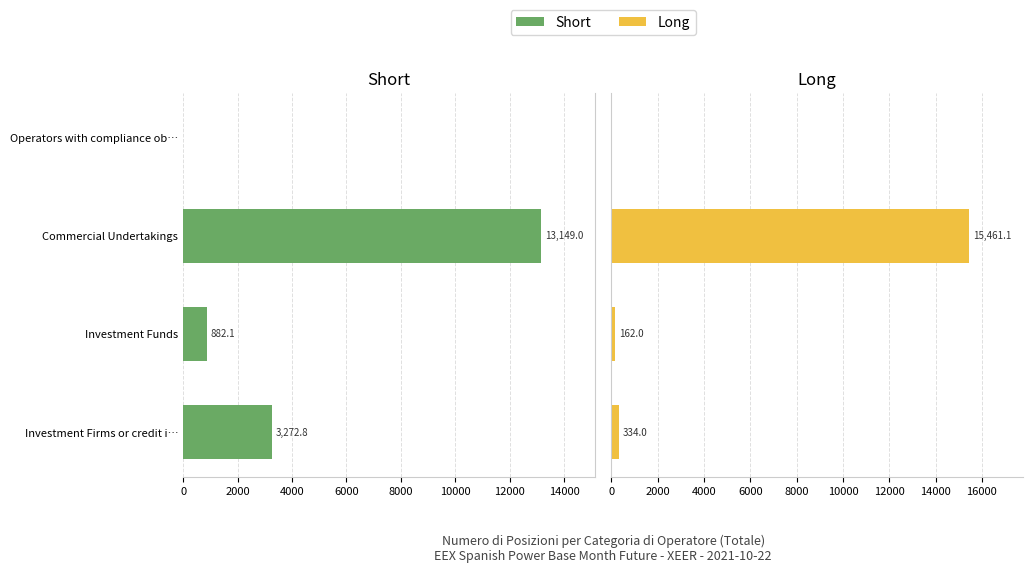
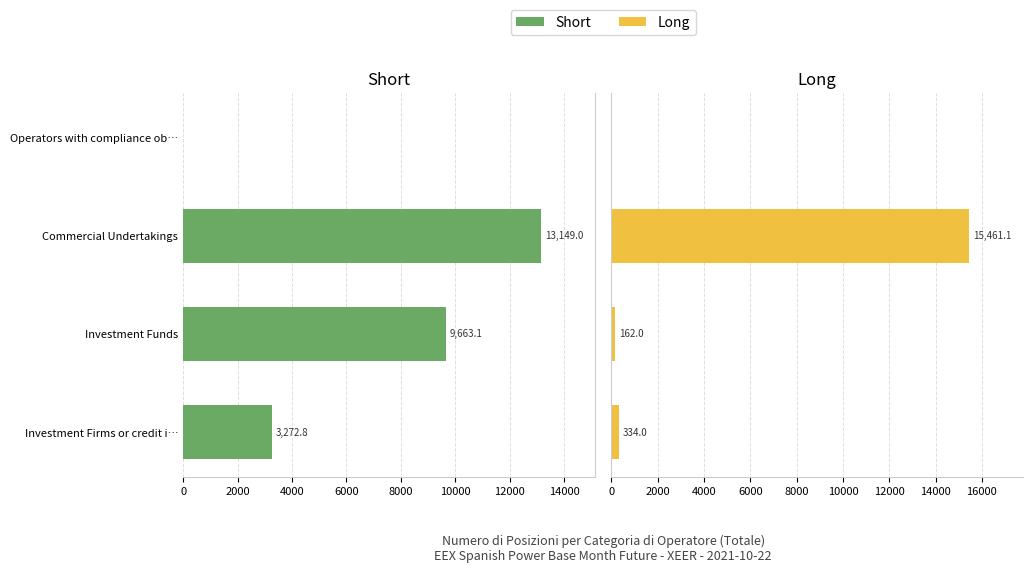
Short, Investment Funds: 882.1 -> 9,663.1
